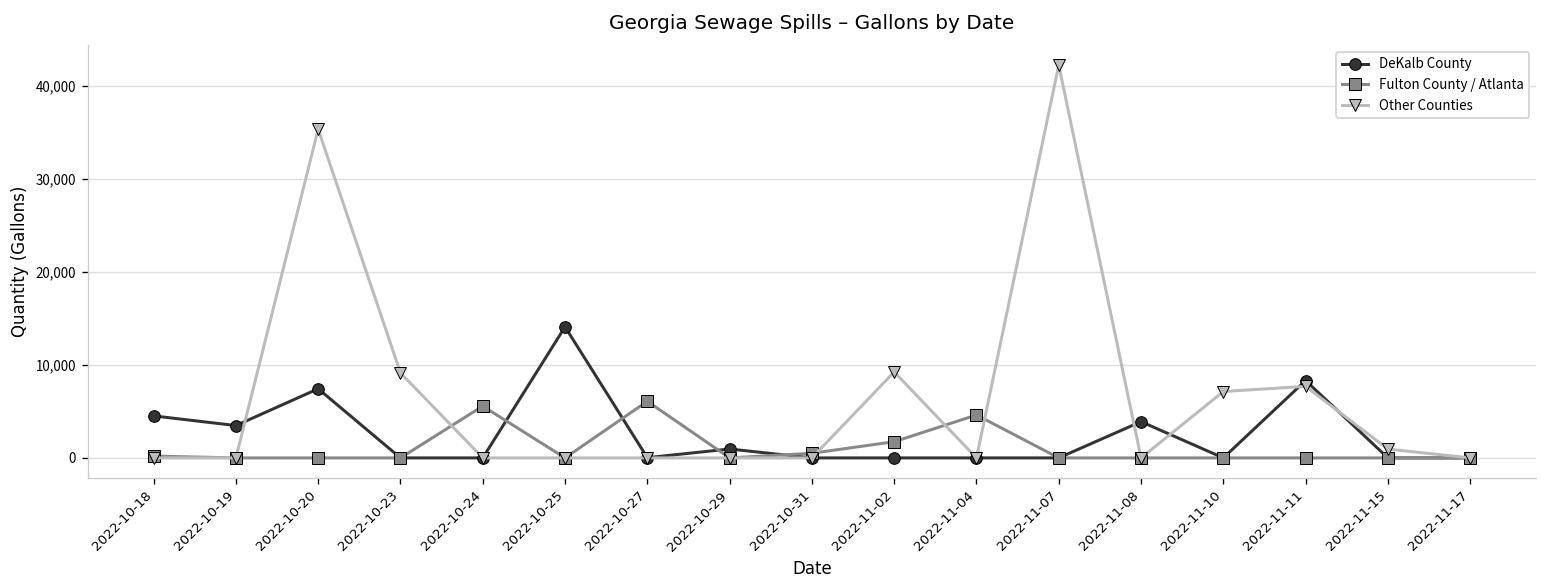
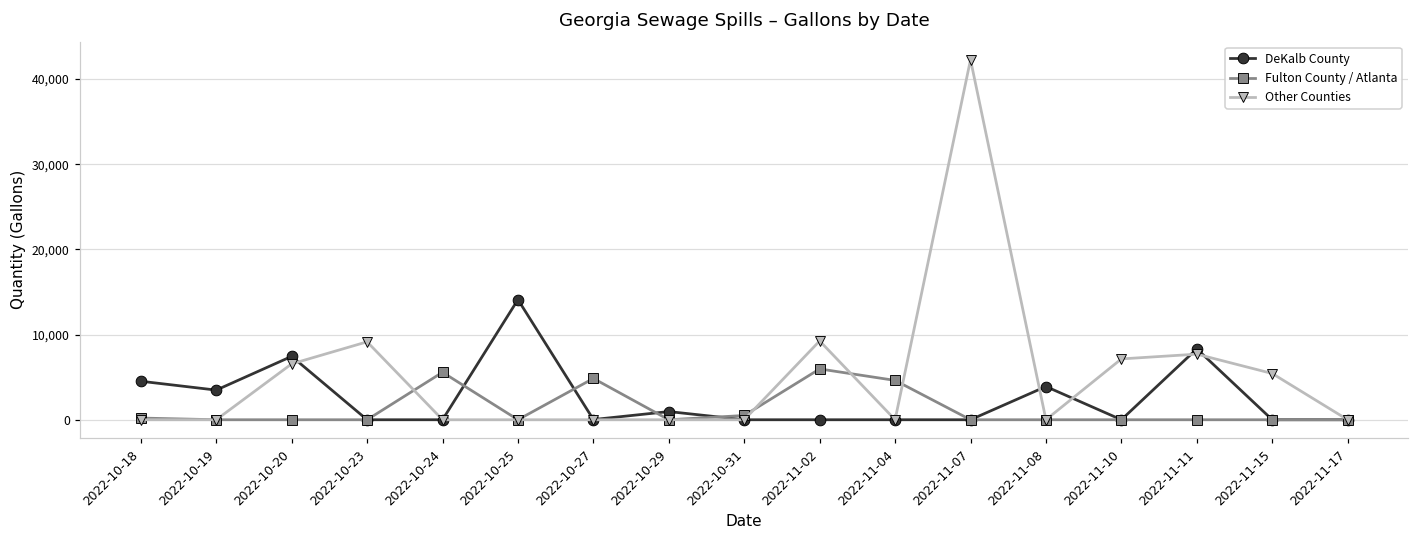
Other Counties, 2022-10-20: 35,000 -> 7,000
Fulton County / Atlanta, 2022-10-27: 6,000 -> 5,000
Fulton County / Atlanta, 2022-11-02: 2,000 -> 6,000
Other Counties, 2022-11-15: 1,000 -> 5,000
